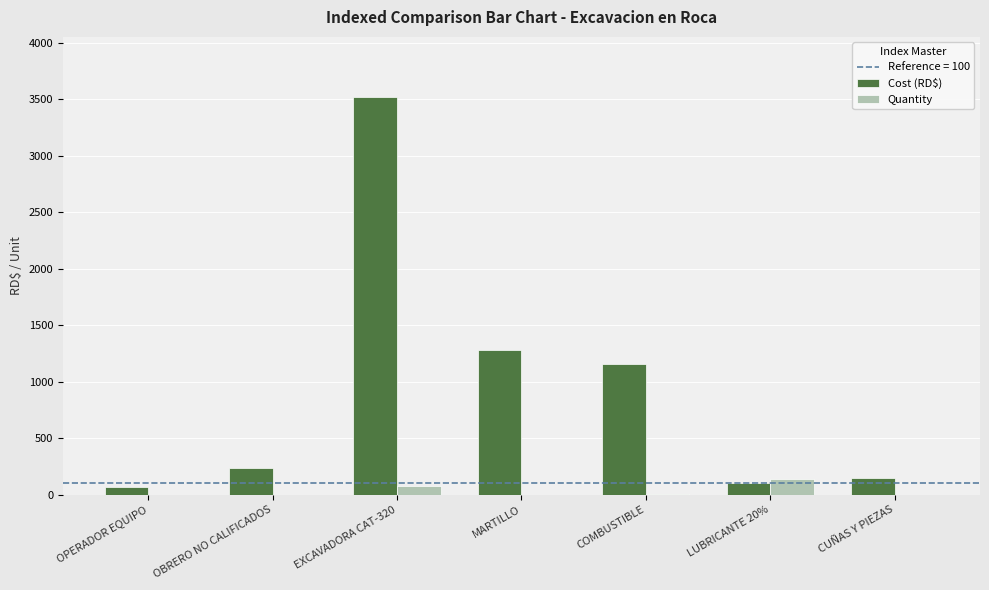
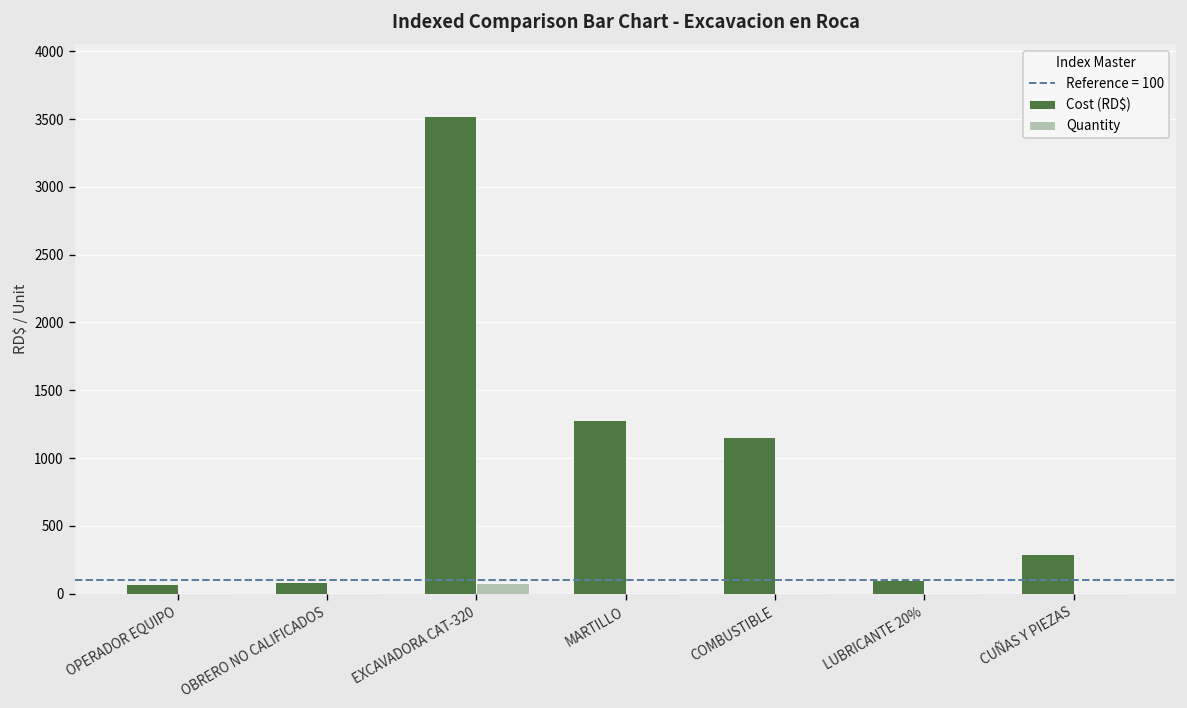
Cost (RD$), OBRERO NO CALIFICADOS: 240 -> 90
Quantity, LUBRICANTE 20%: 140 -> 0
Cost (RD$), CUÑAS Y PIEZAS: 150 -> 290
